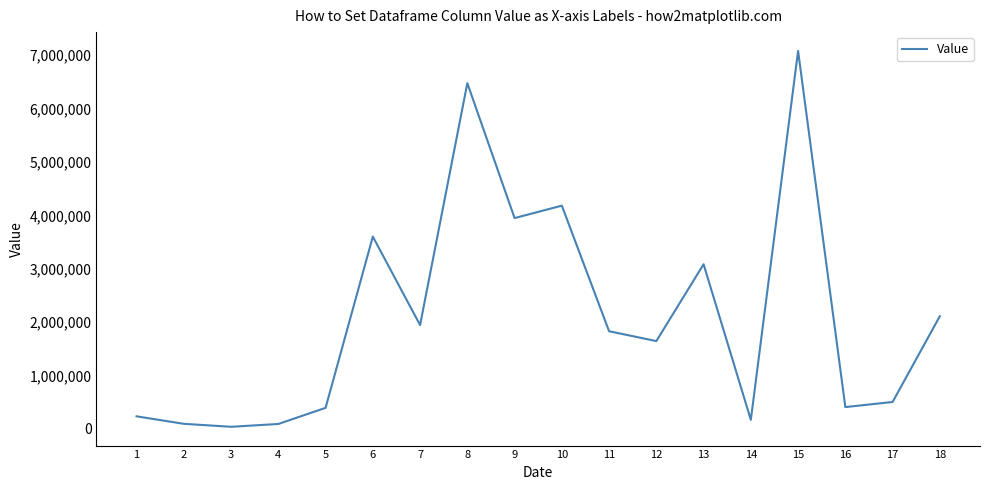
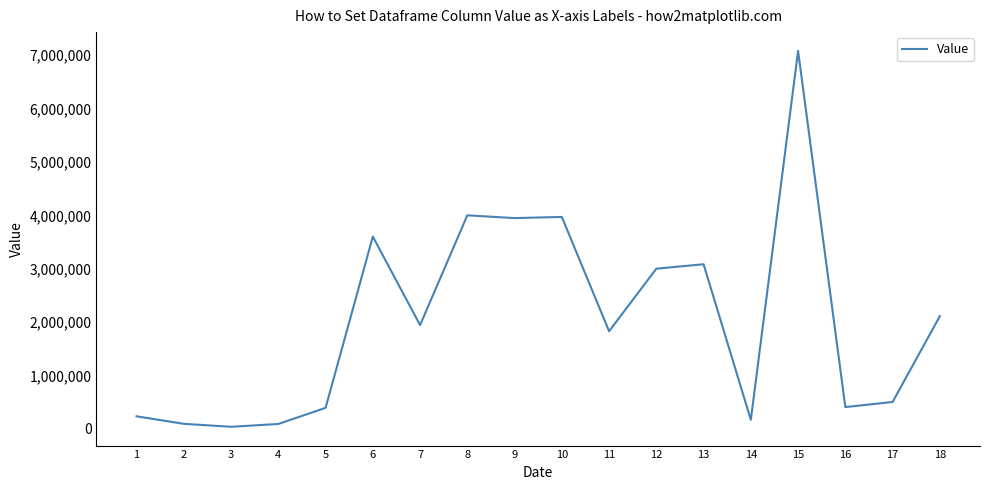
8: 6,500,000 -> 4,000,000
10: 4,200,000 -> 4,000,000
12: 1,600,000 -> 3,000,000
